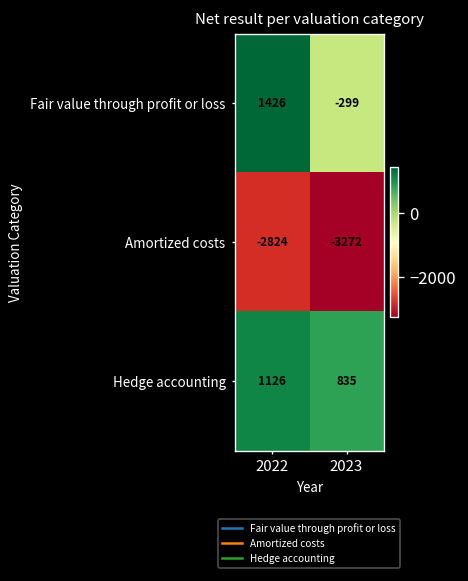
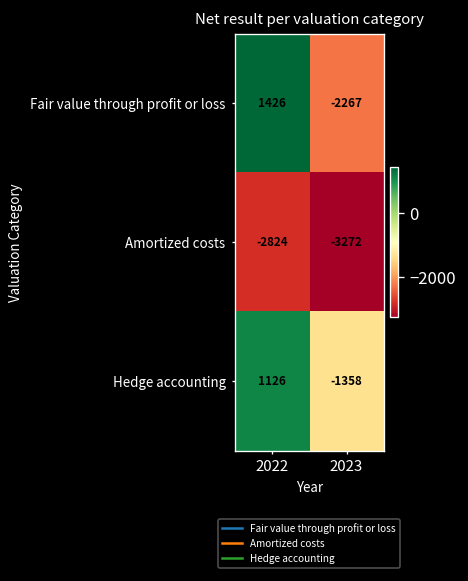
Fair value through profit or loss, 2023: -299 -> -2267
Hedge accounting, 2023: 835 -> -1358
